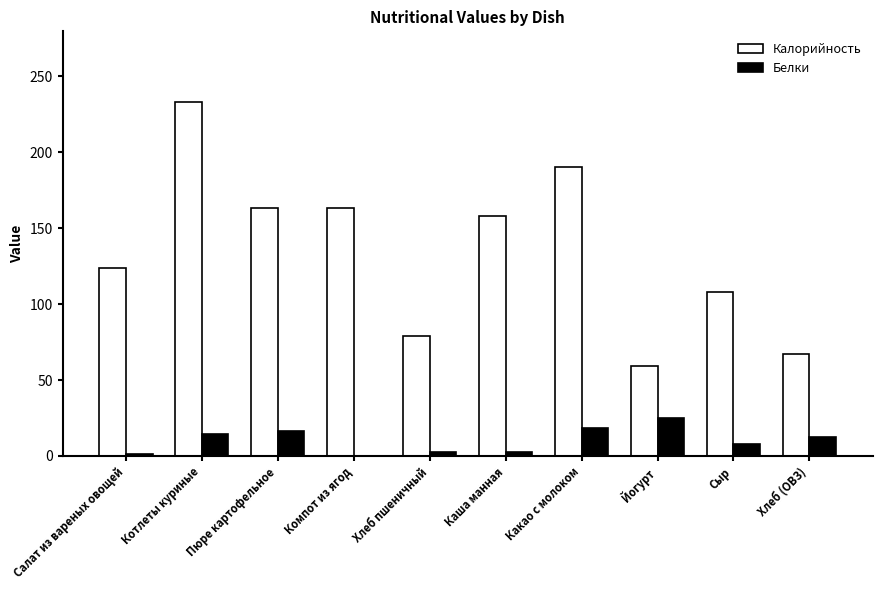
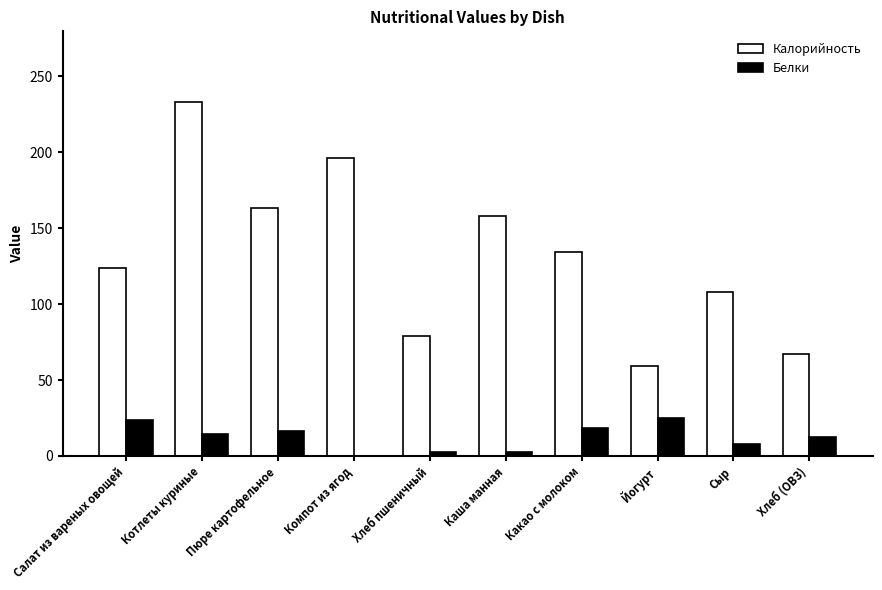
Белки, Салат из вареных овощей: 1 -> 24
Калорийность, Компот из ягод: 163 -> 196
Калорийность, Какао с молоком: 190 -> 134
